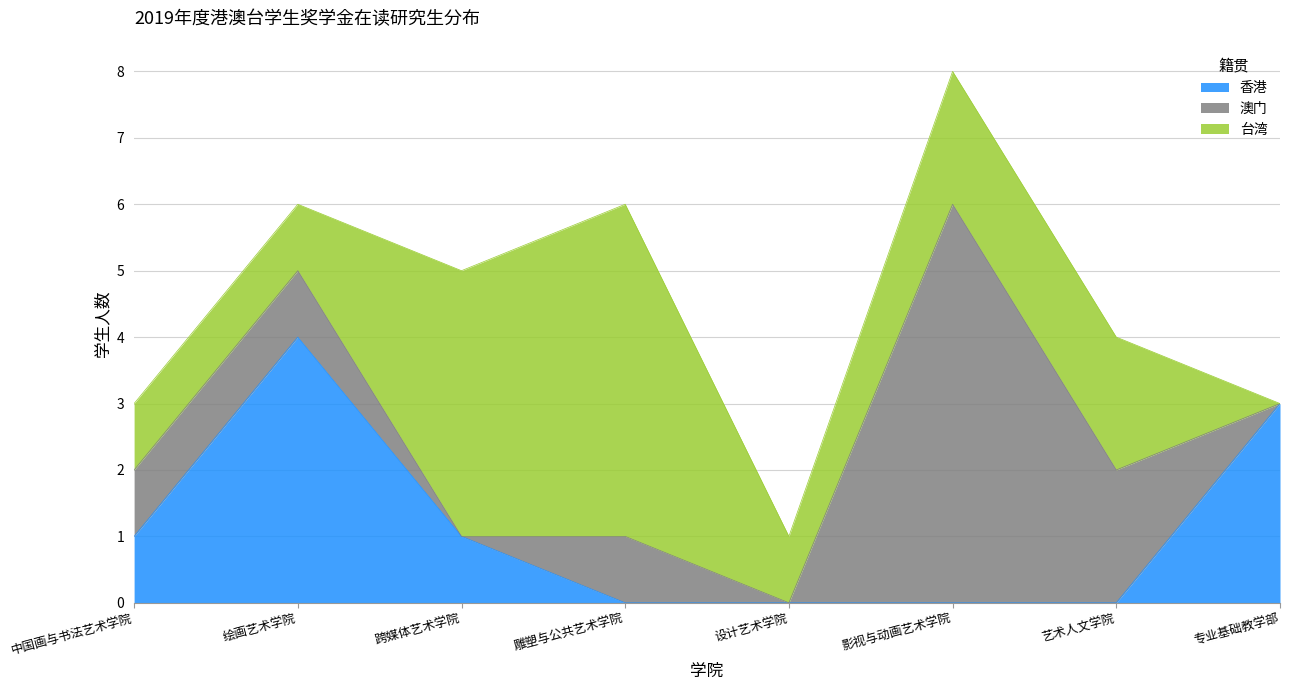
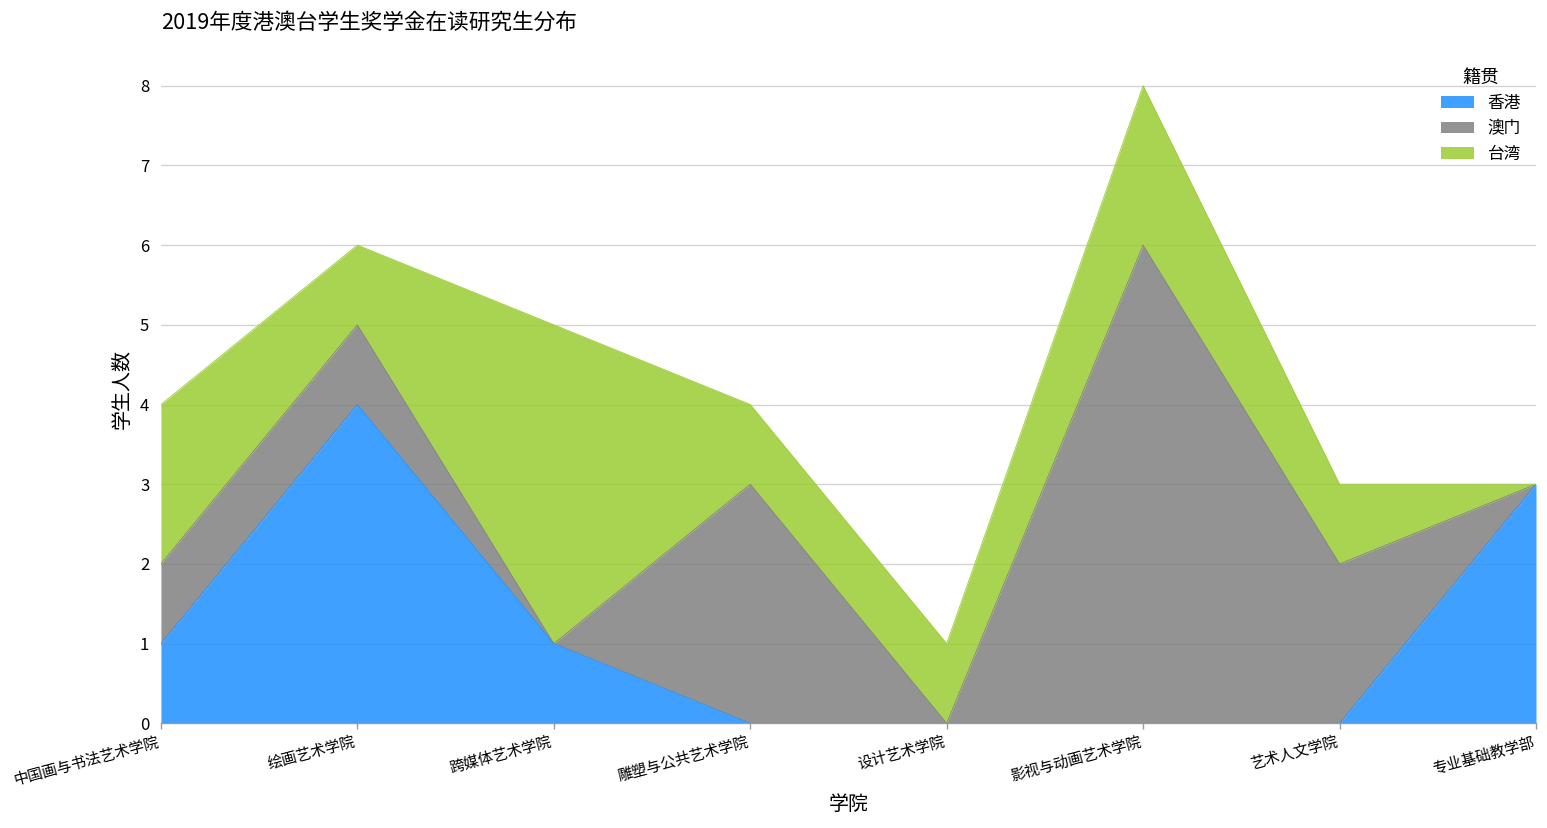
台湾, 中国画与书法艺术学院: 1 -> 2
澳门, 雕塑与公共艺术学院: 1 -> 3
台湾, 雕塑与公共艺术学院: 5 -> 1
台湾, 艺术人文学院: 2 -> 1
